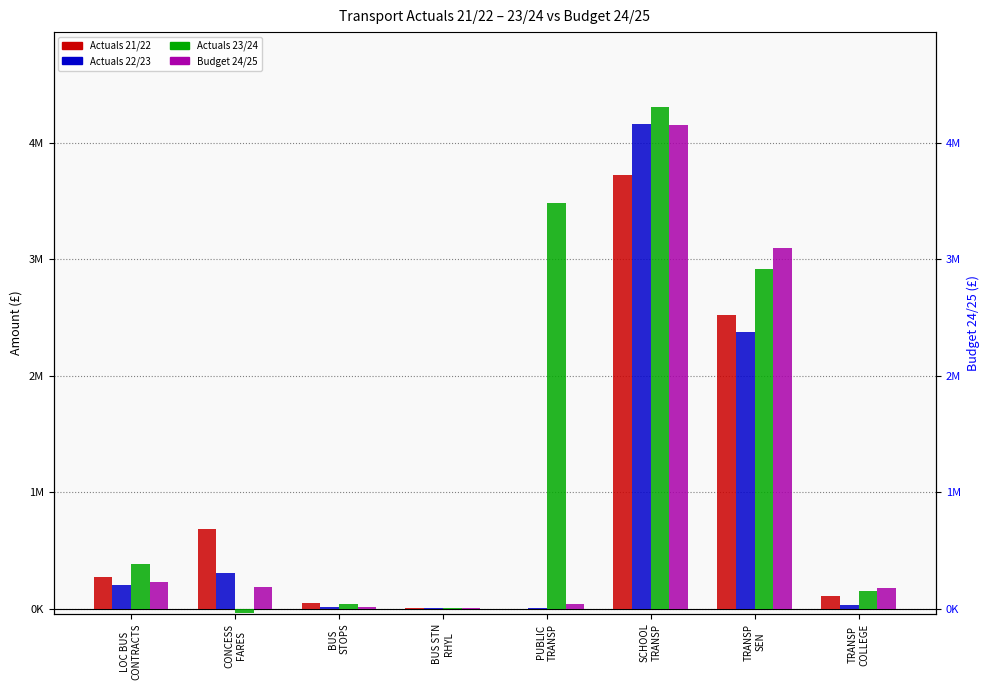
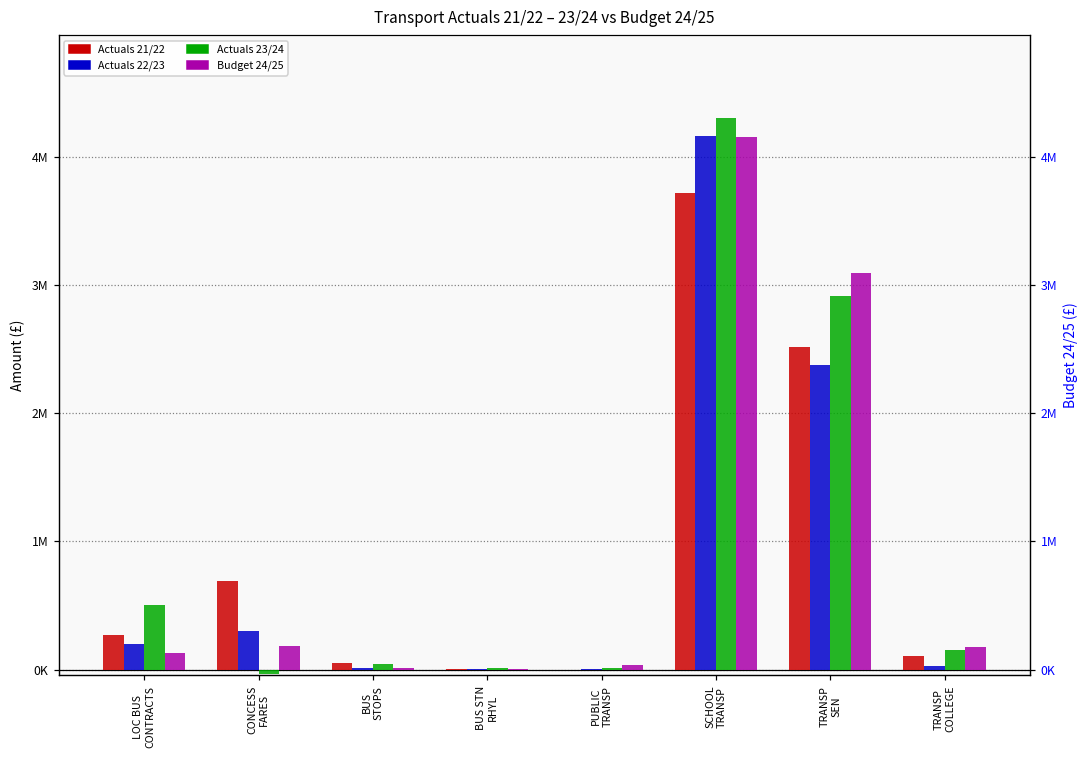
Actuals 23/24, LOC BUS CONTRACTS: 380000 -> 510000
Budget 24/25, LOC BUS CONTRACTS: 230000 -> 130000
Actuals 23/24, PUBLIC TRANSP: 3490000 -> 10000
